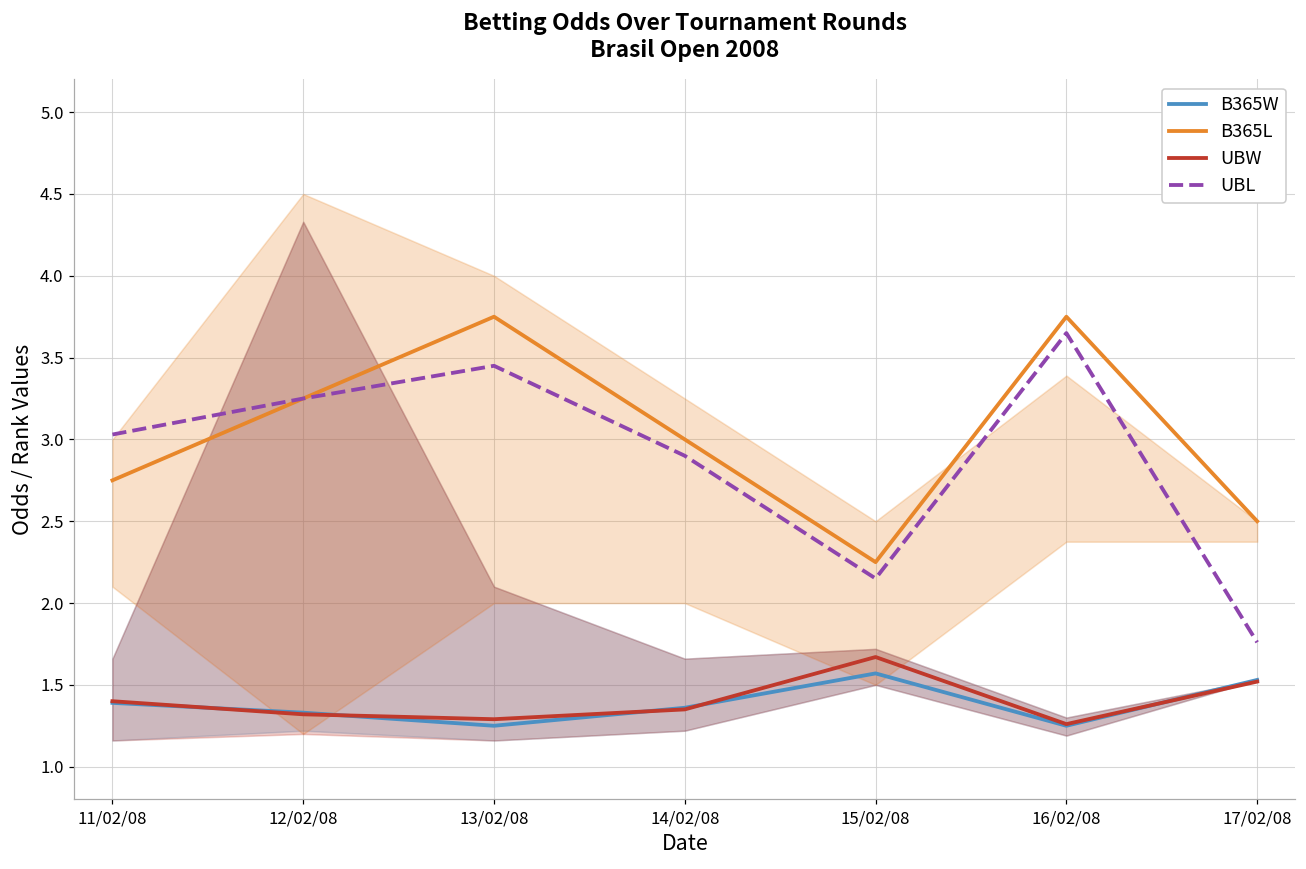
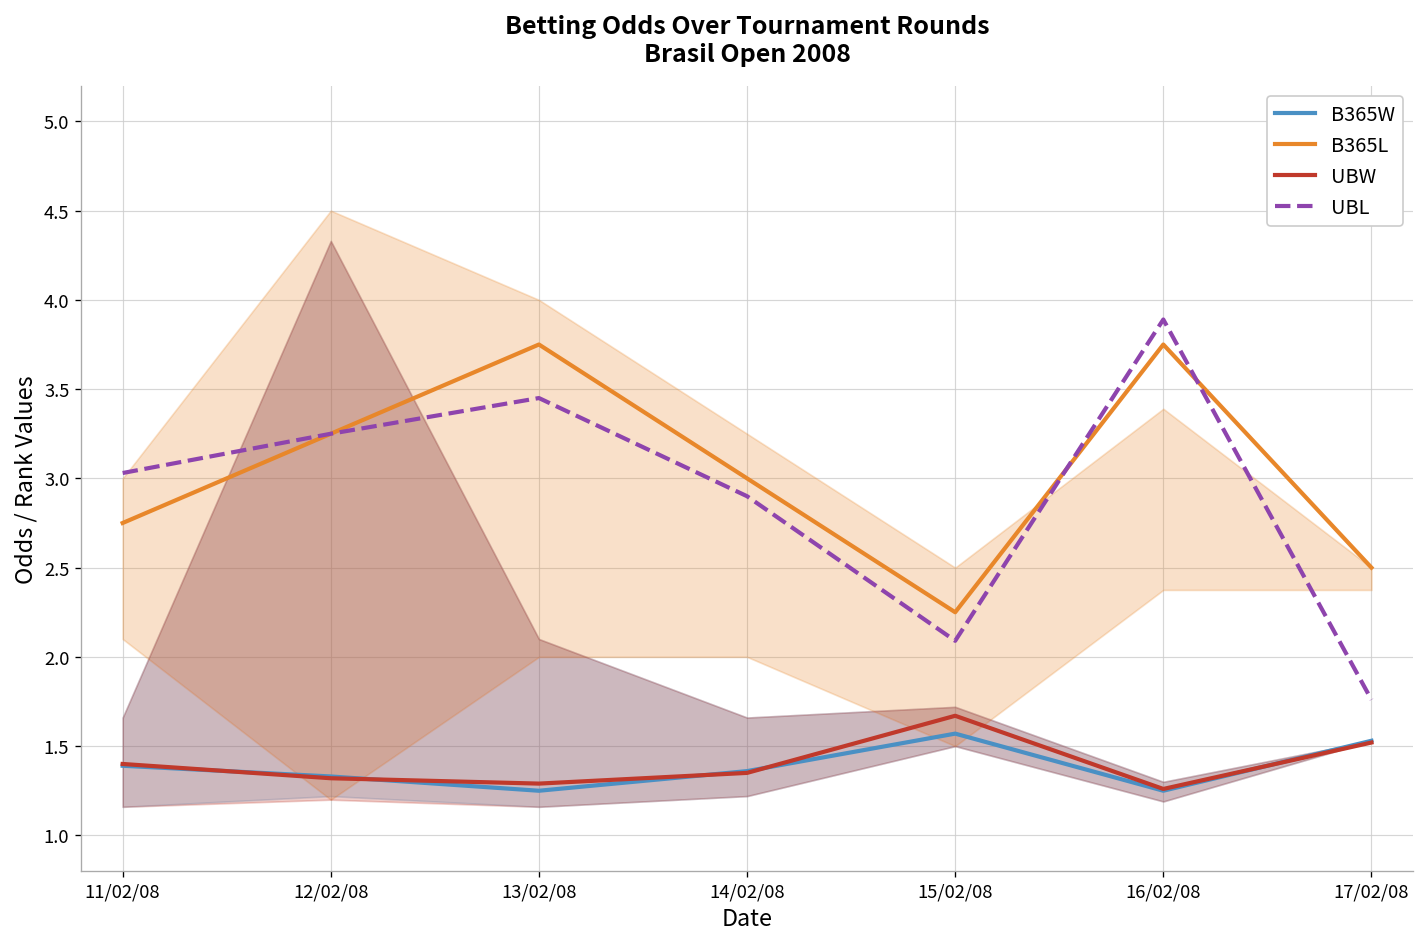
UBL, 15/02/08: 2.15 -> 2.09
UBL, 16/02/08: 3.65 -> 3.89
